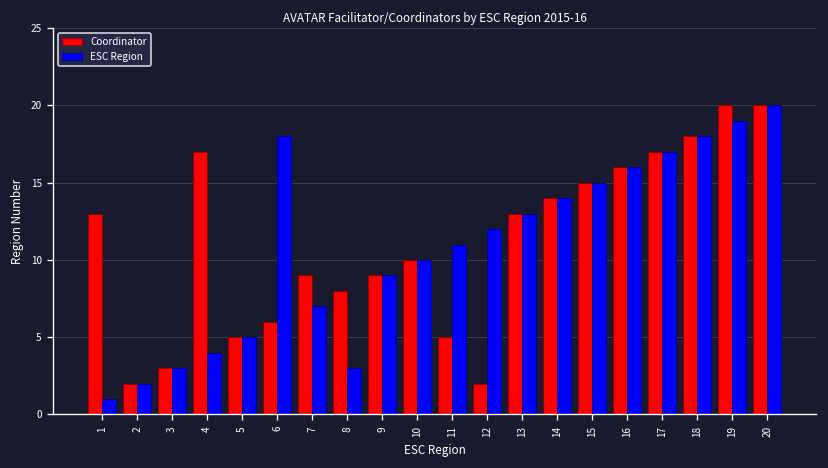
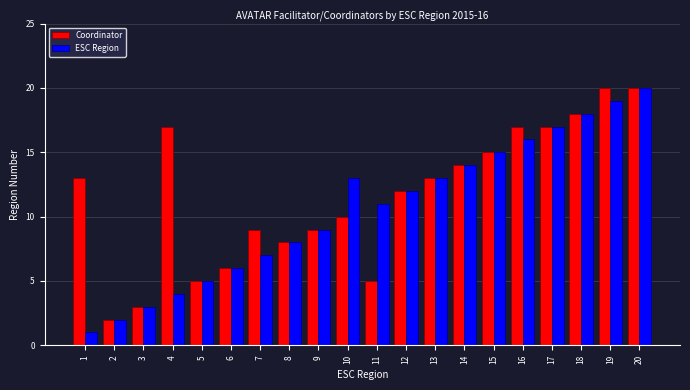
ESC Region, 6: 18 -> 6
ESC Region, 8: 3 -> 8
ESC Region, 10: 10 -> 13
Coordinator, 12: 2 -> 12
Coordinator, 16: 16 -> 17
